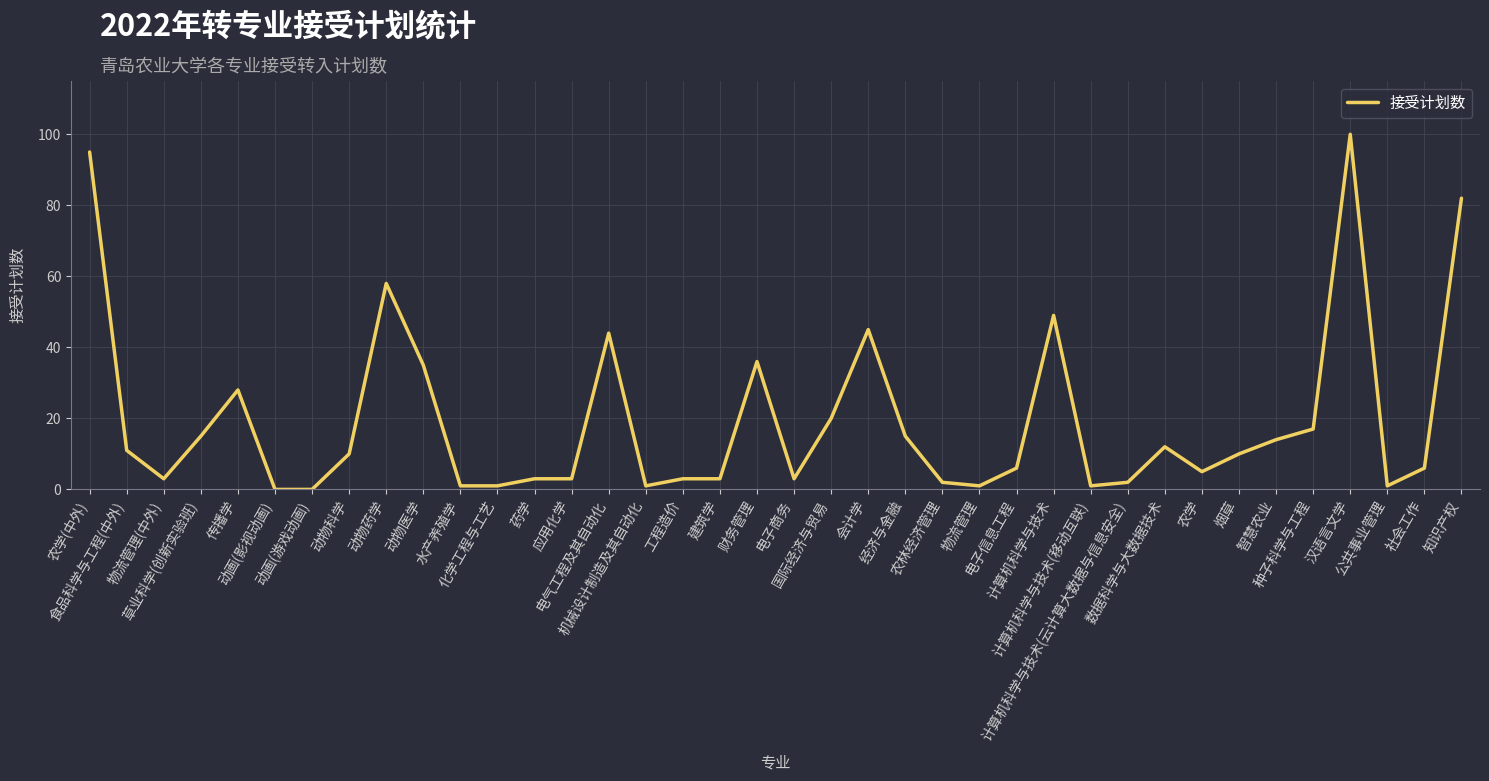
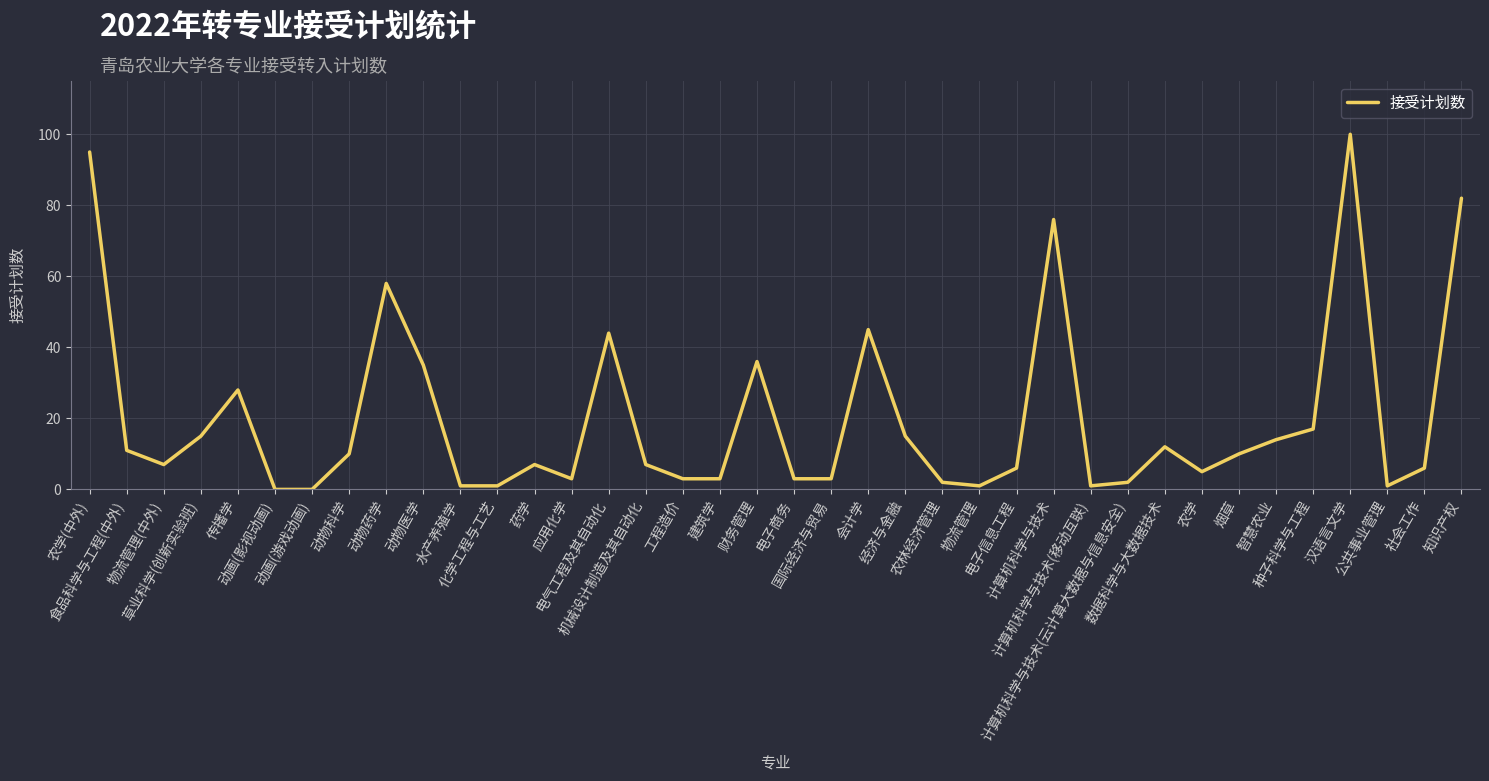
物流管理(中外): 3 -> 7
药学: 3 -> 7
机械设计制造及其自动化: 1 -> 7
国际经济与贸易: 20 -> 3
计算机科学与技术: 49 -> 76
